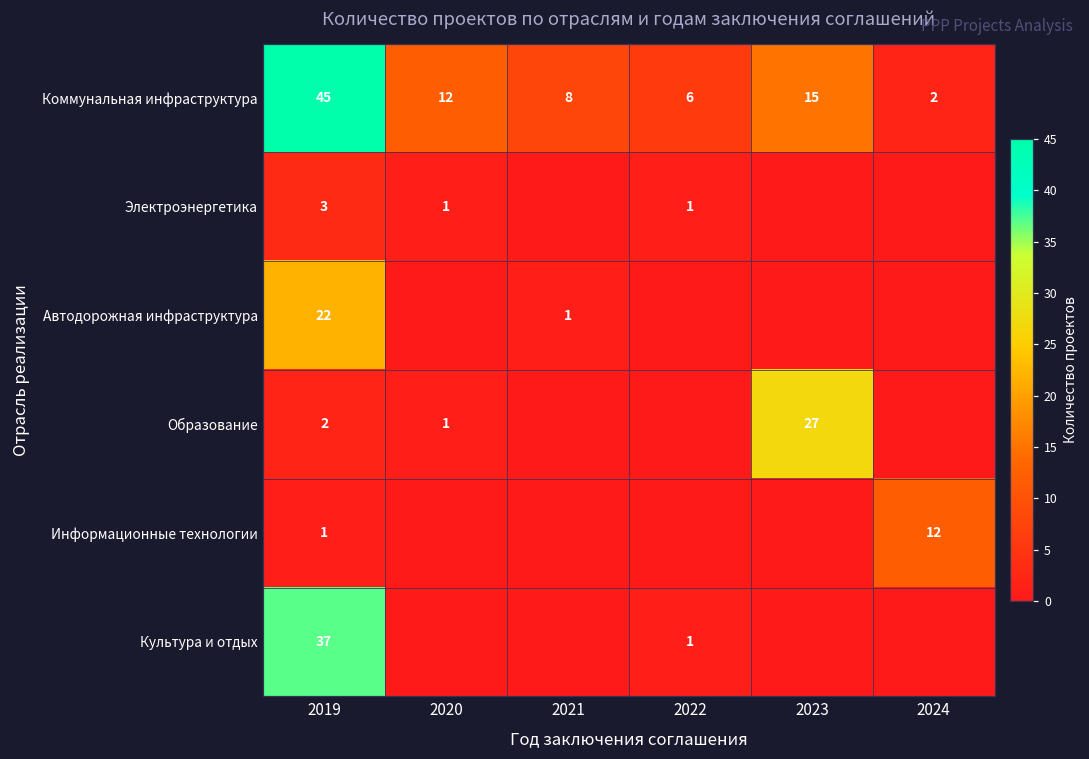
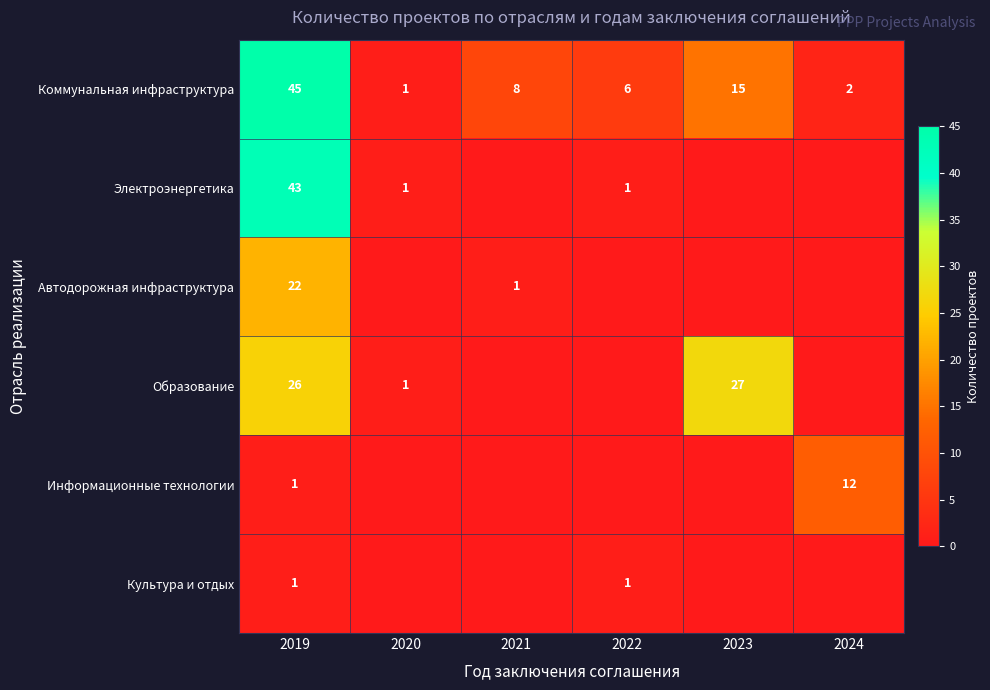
Коммунальная инфраструктура, 2020: 12 -> 1
Электроэнергетика, 2019: 3 -> 43
Образование, 2019: 2 -> 26
Культура и отдых, 2019: 37 -> 1
